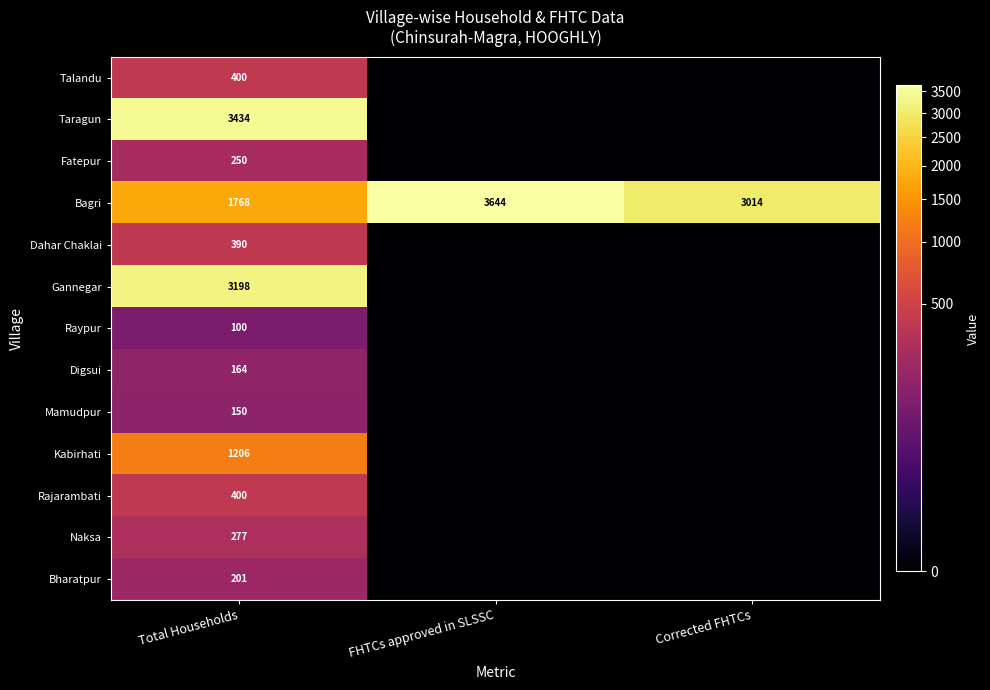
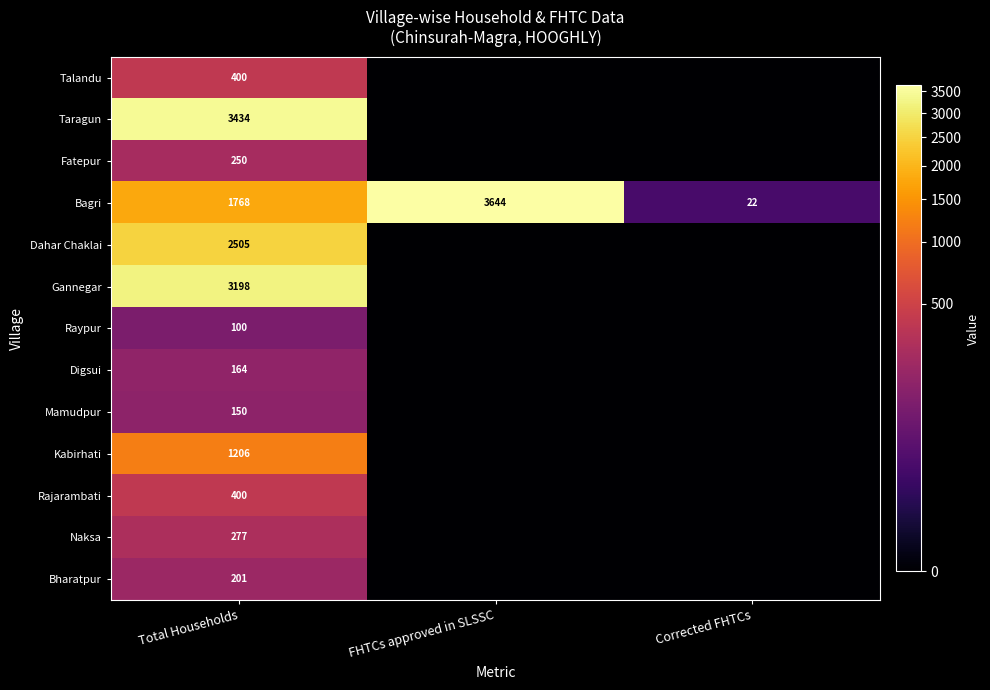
Bagri, Corrected FHTCs: 3014 -> 22
Dahar Chaklai, Total Households: 390 -> 2505
